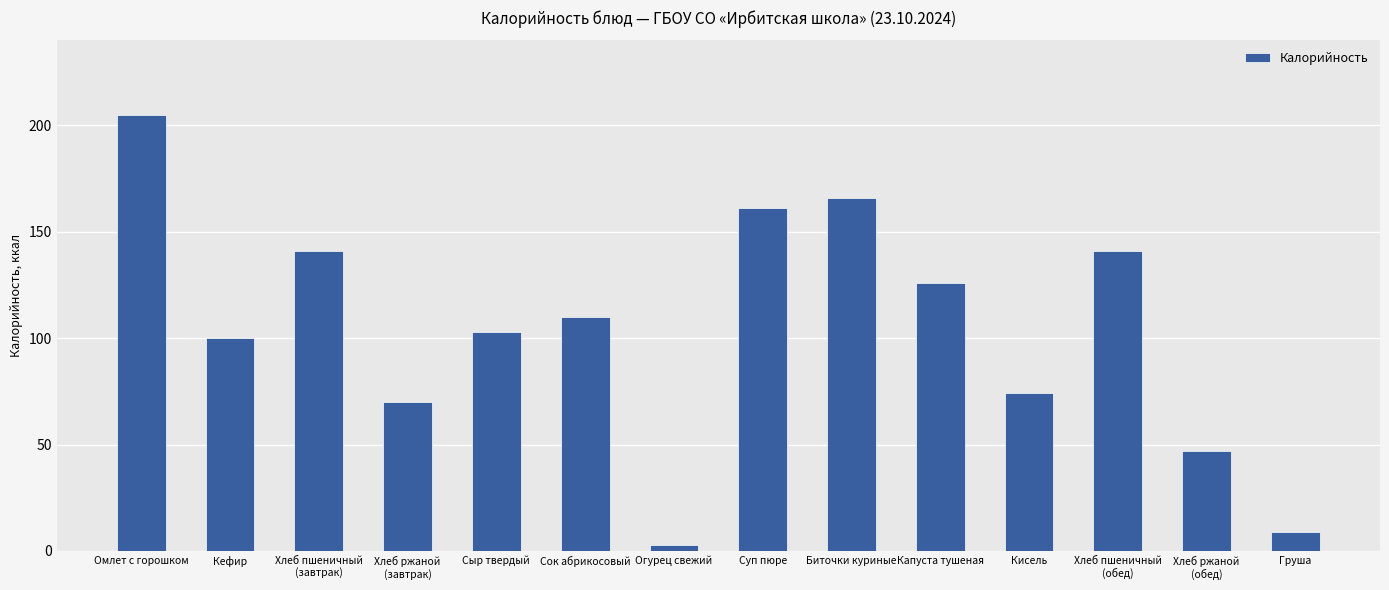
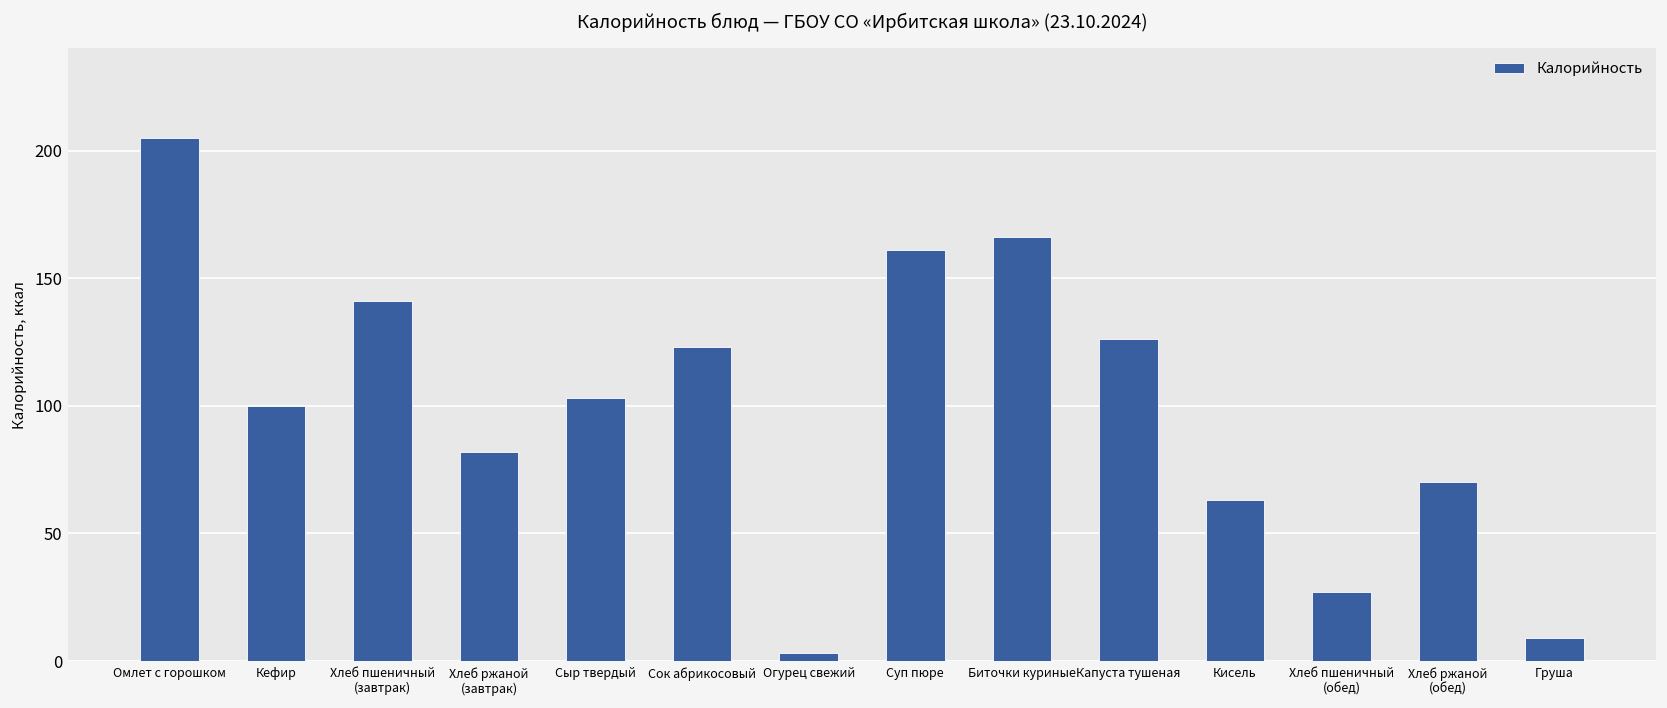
Хлеб ржаной (завтрак): 70 -> 82
Сок абрикосовый: 110 -> 123
Кисель: 74 -> 63
Хлеб пшеничный (обед): 141 -> 27
Хлеб ржаной (обед): 47 -> 70
